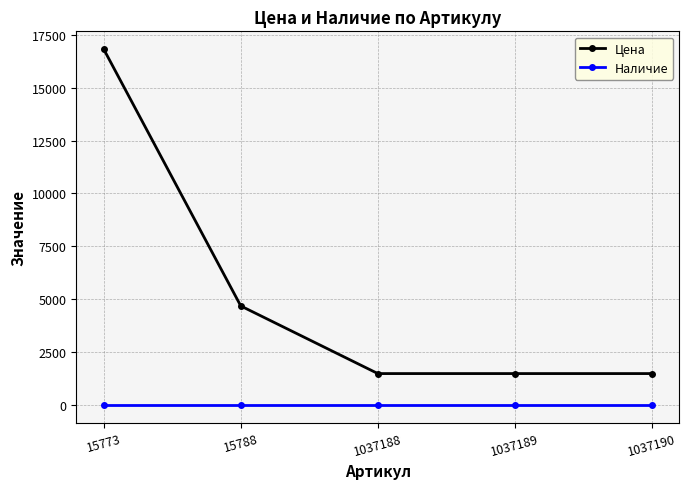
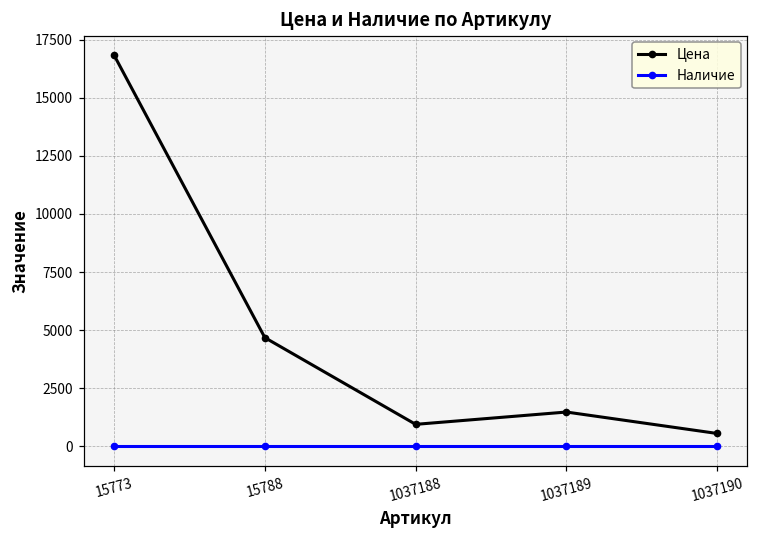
Цена, 1037188: 1500 -> 900
Цена, 1037190: 1500 -> 600
